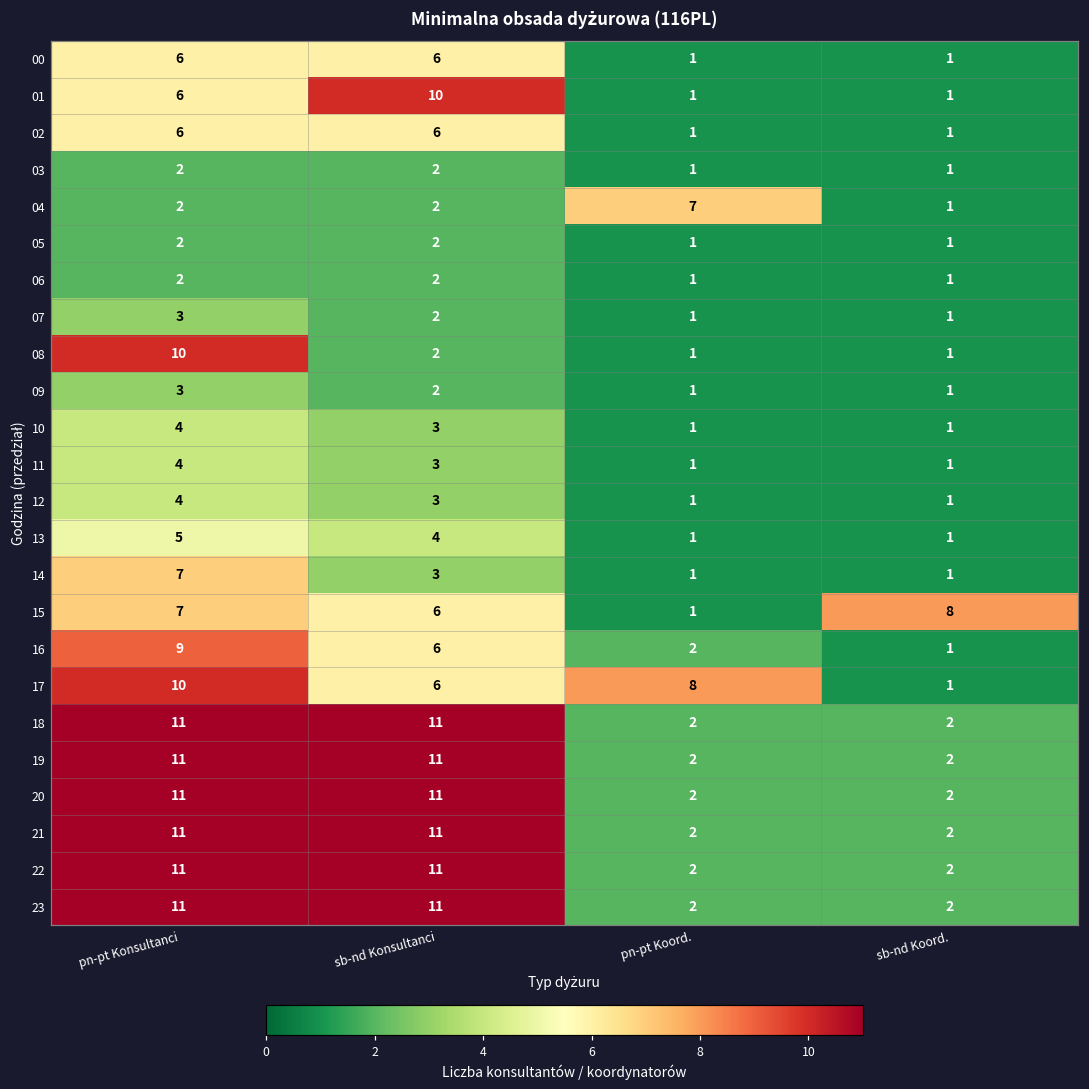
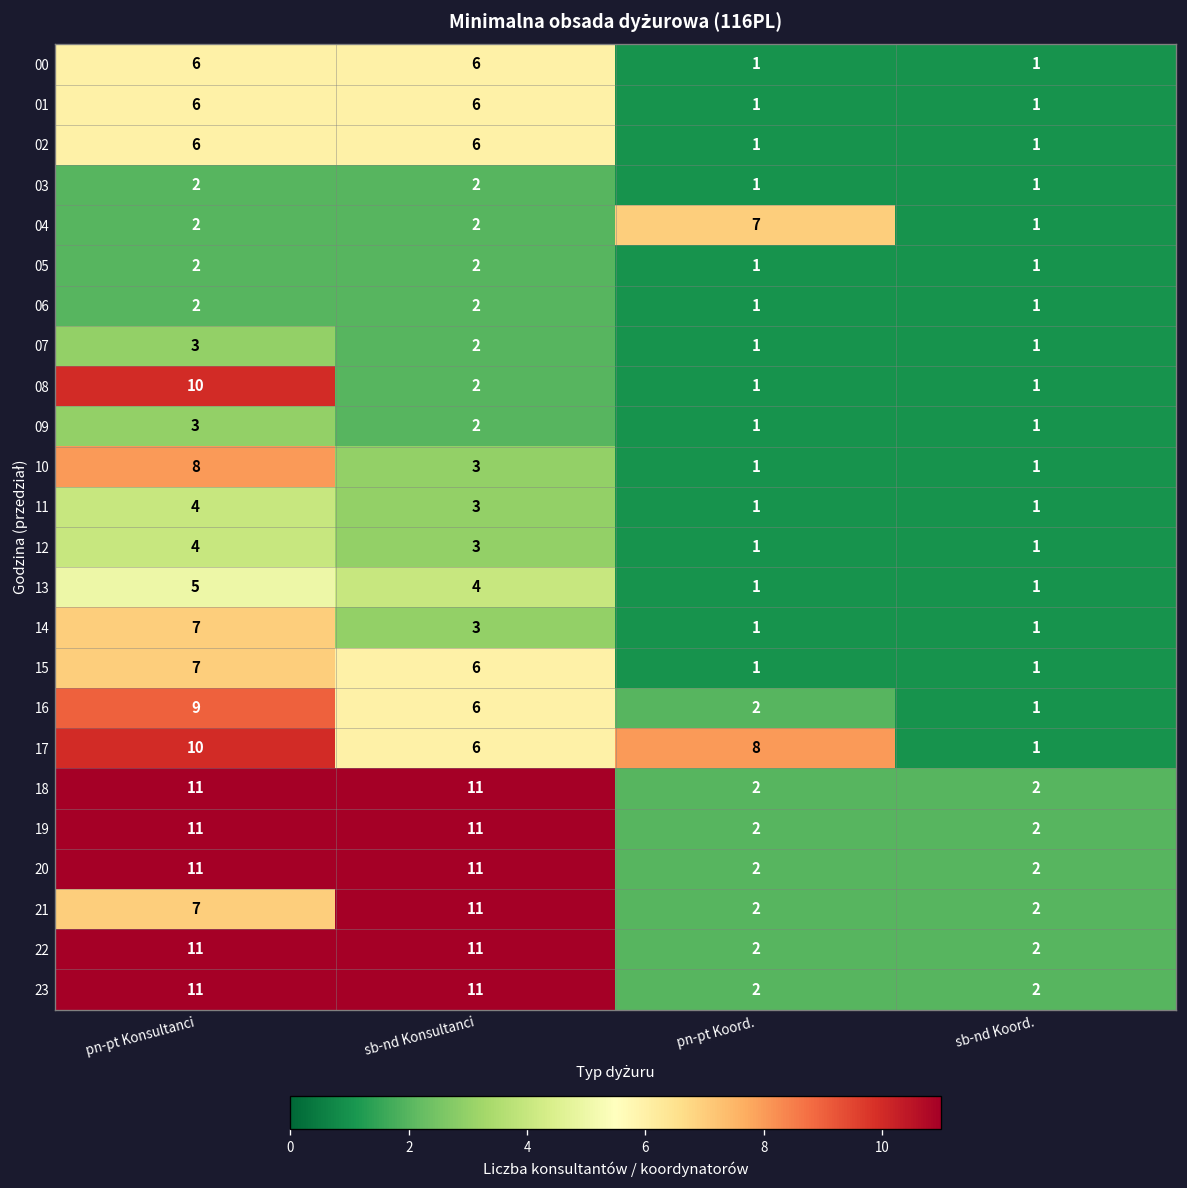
01, sb-nd Konsultanci: 10 -> 6
10, pn-pt Konsultanci: 4 -> 8
15, sb-nd Koord.: 8 -> 1
21, pn-pt Konsultanci: 11 -> 7
